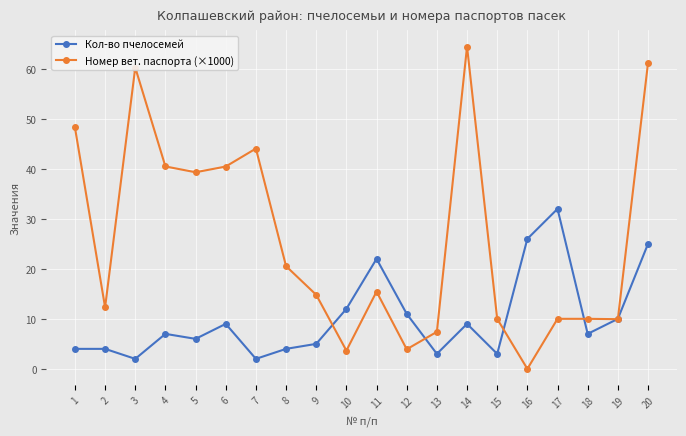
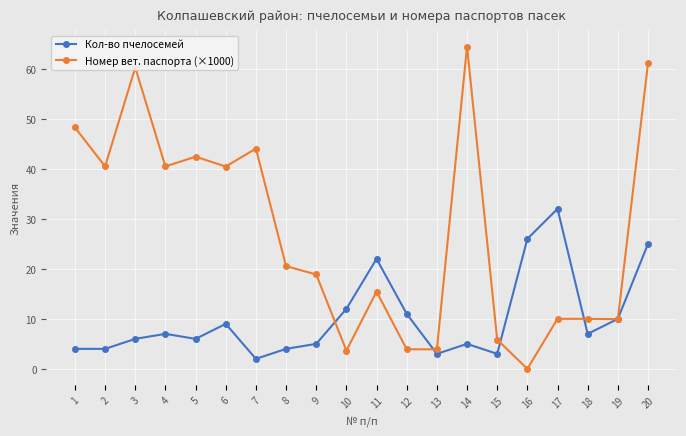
Номер вет. паспорта (×1000), 2: 12 -> 40
Кол-во пчелосемей, 3: 2 -> 6
Номер вет. паспорта (×1000), 5: 39 -> 42
Номер вет. паспорта (×1000), 9: 15 -> 19
Номер вет. паспорта (×1000), 13: 7 -> 4
Кол-во пчелосемей, 14: 9 -> 5
Номер вет. паспорта (×1000), 15: 10 -> 6
